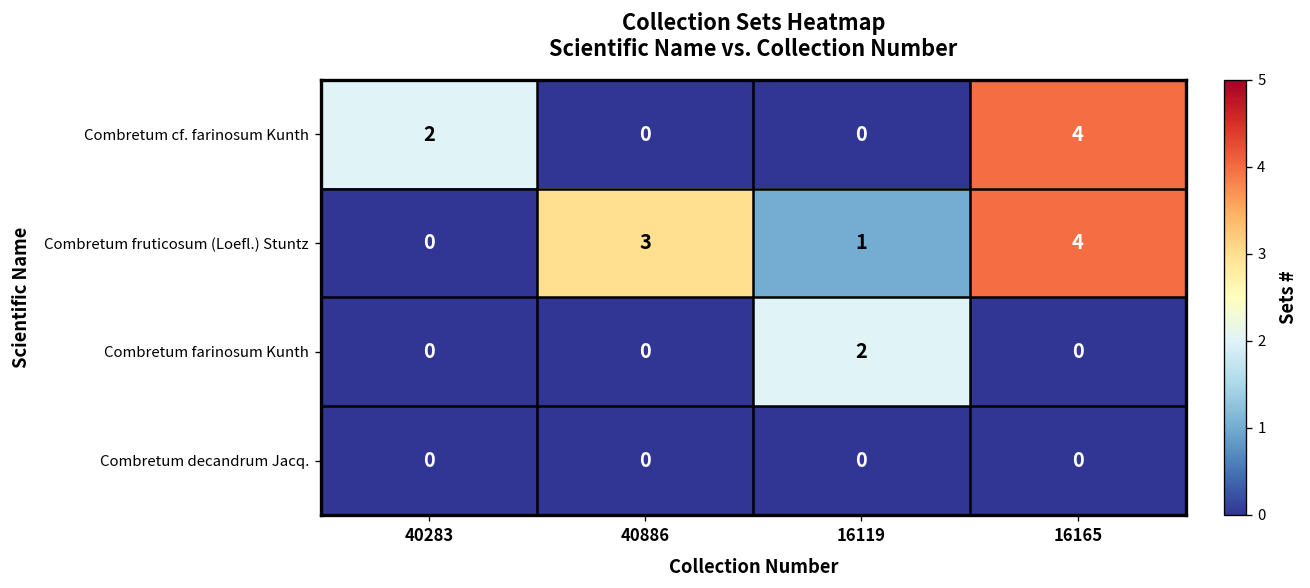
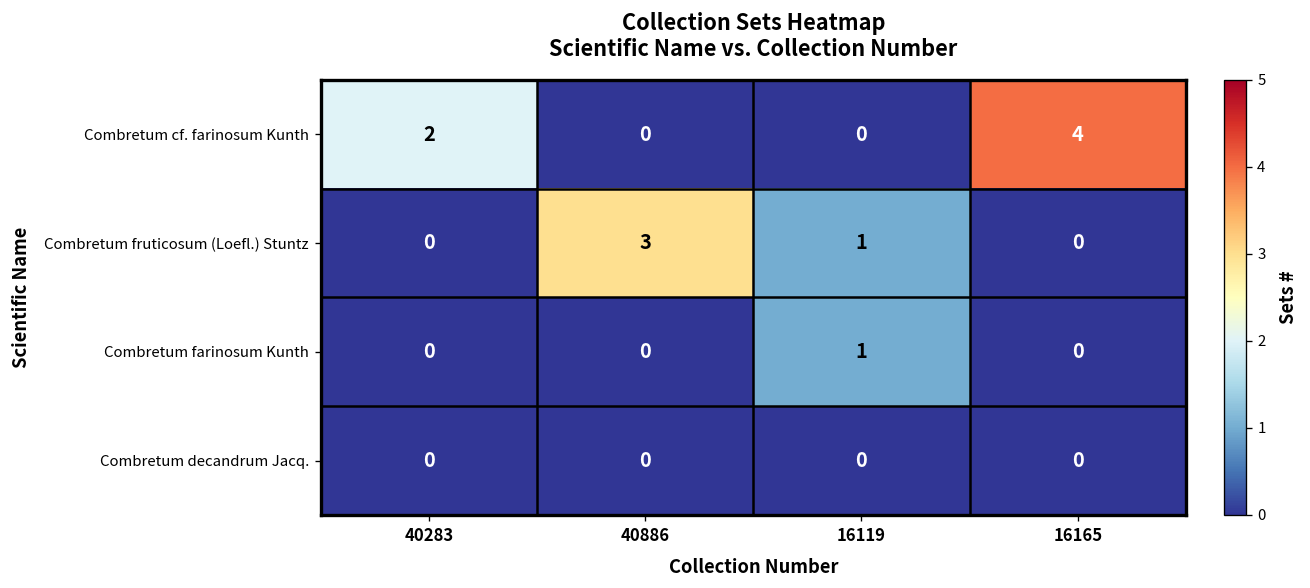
Combretum fruticosum (Loefl.) Stuntz, 16165: 4 -> 0
Combretum farinosum Kunth, 16119: 2 -> 1
